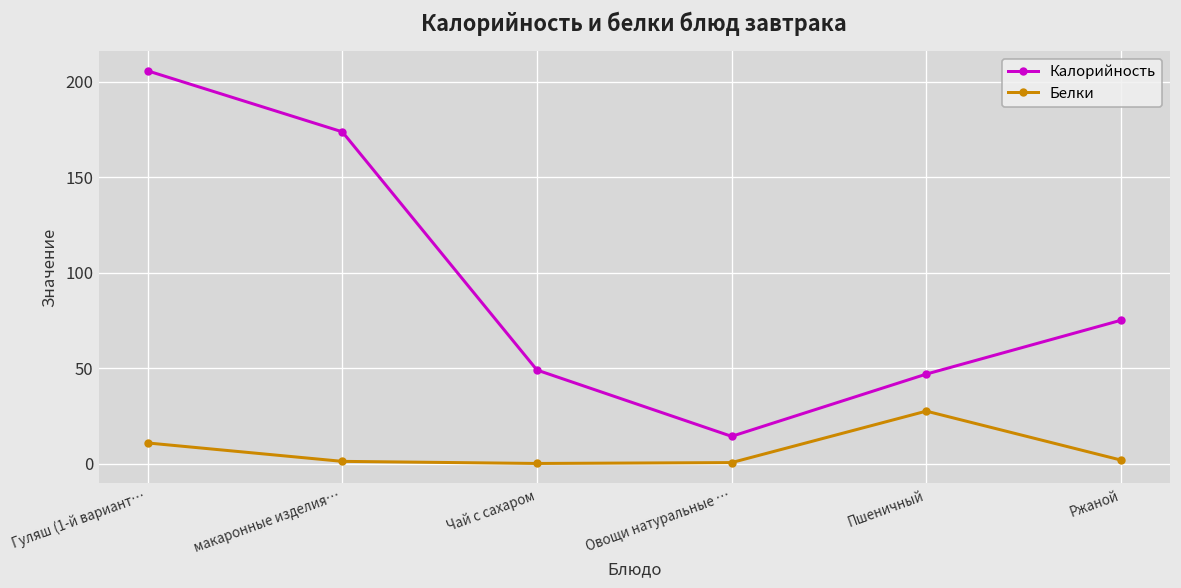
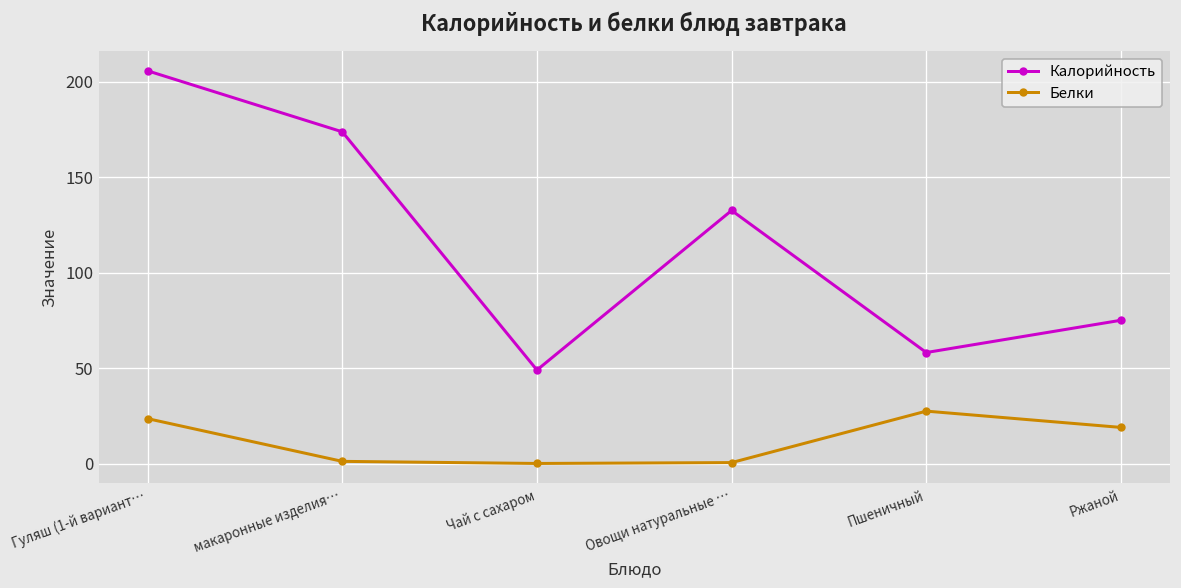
Белки, Гуляш (1-й вариант…: 11 -> 24
Калорийность, Овощи натуральные …: 14 -> 133
Калорийность, Пшеничный: 47 -> 58
Белки, Ржаной: 2 -> 19
